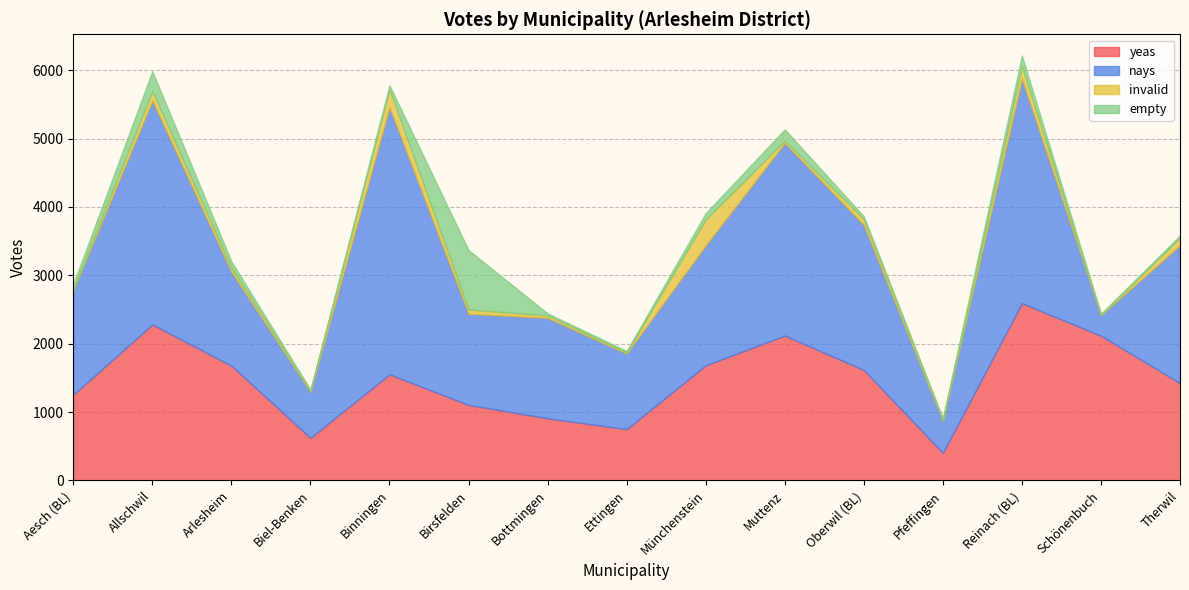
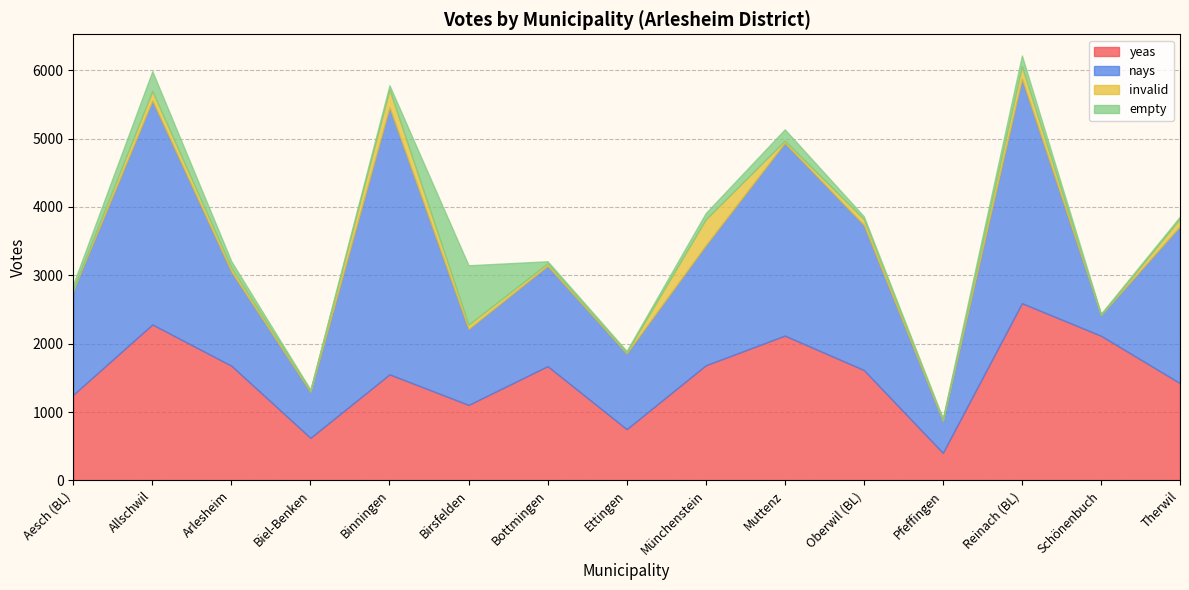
nays, Birsfelden: 1300 -> 1100
yeas, Bottmingen: 900 -> 1700
nays, Therwil: 2000 -> 2300
